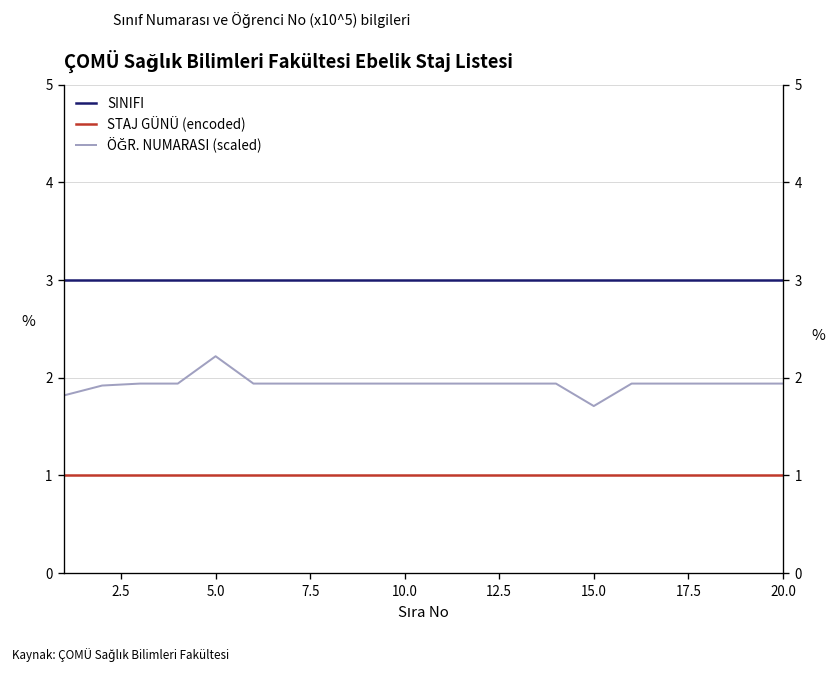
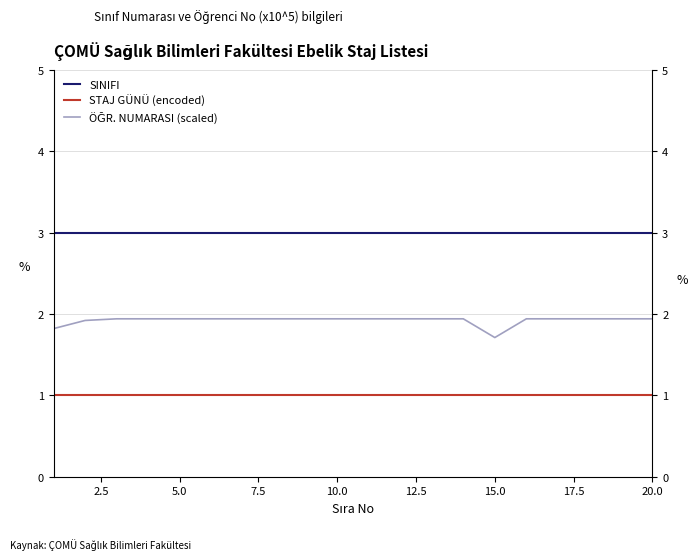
ÖĞR. NUMARASI (scaled), 5.0: 2.2 -> 1.9
